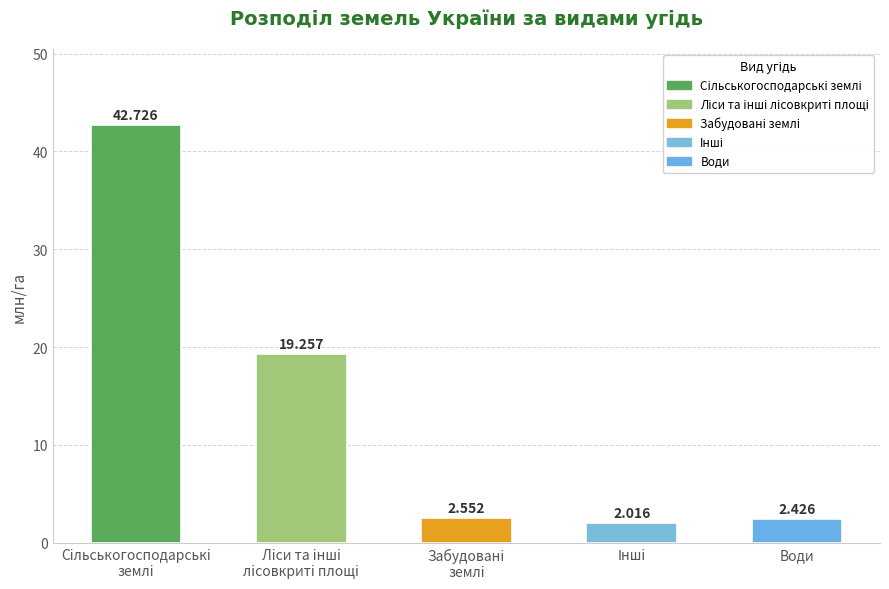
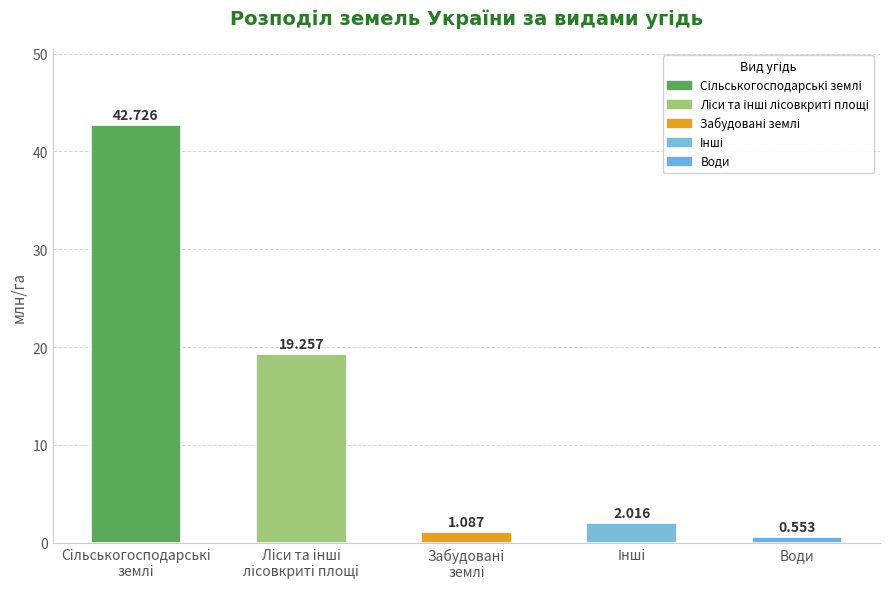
Забудовані землі: 2.552 -> 1.087
Води: 2.426 -> 0.553
